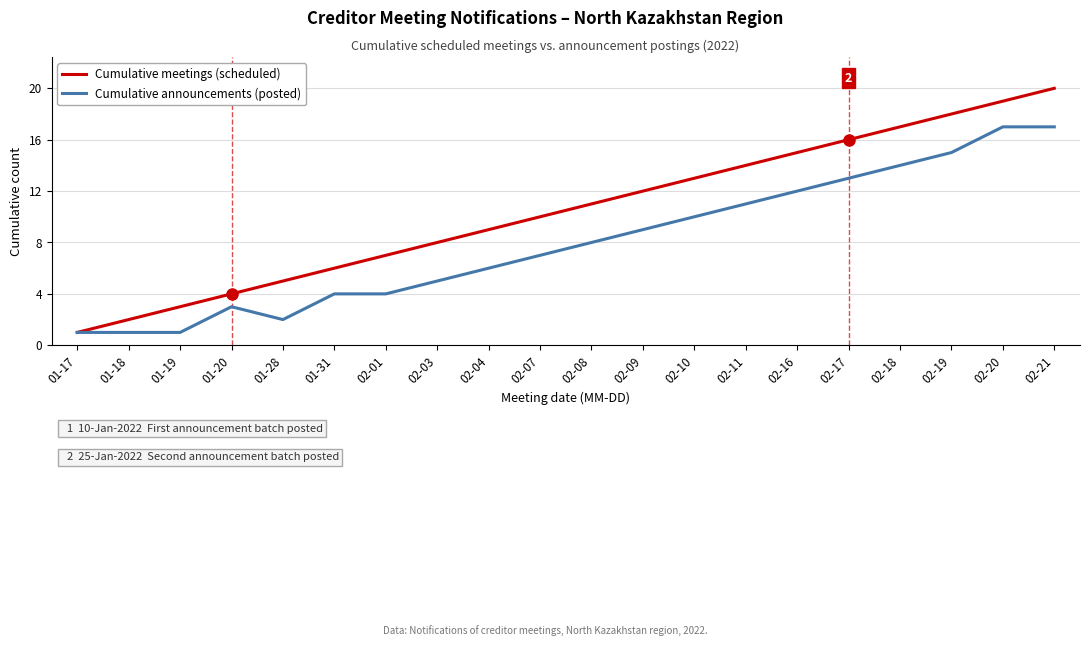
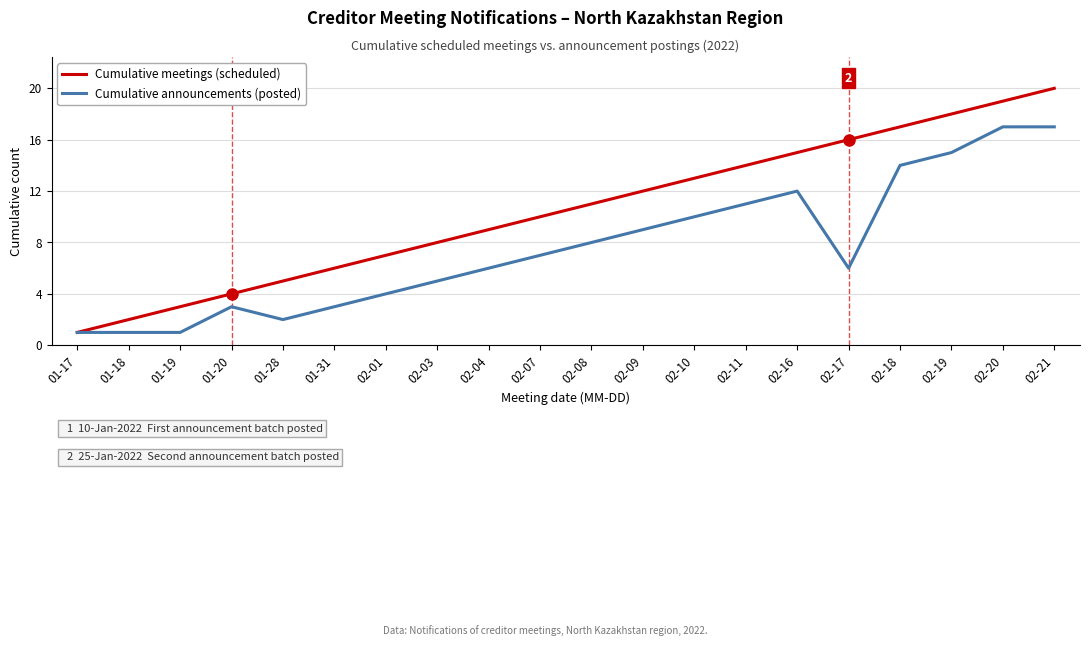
Cumulative announcements (posted), 01-31: 4 -> 3
Cumulative announcements (posted), 02-17: 13 -> 6
